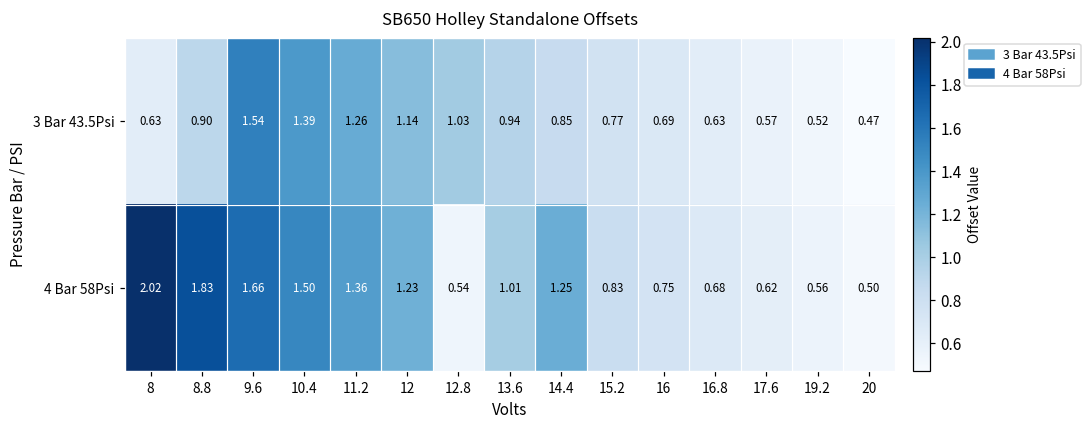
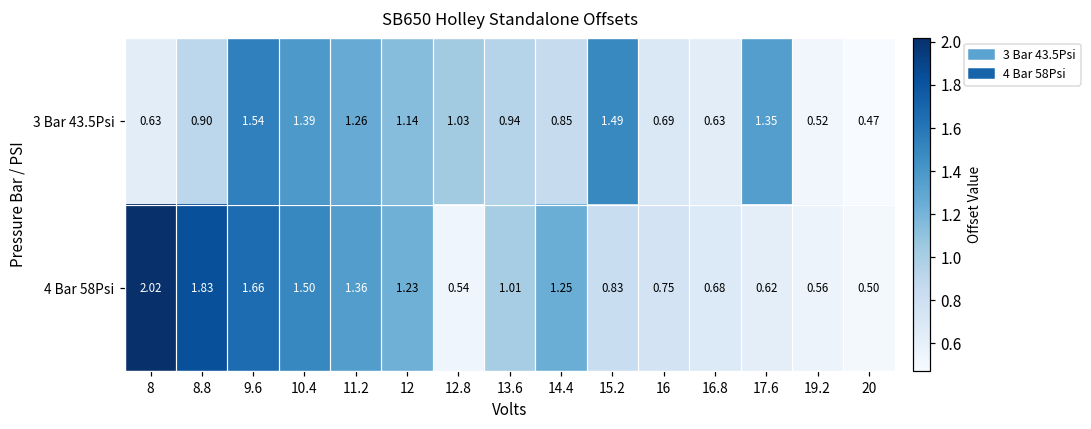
3 Bar 43.5Psi, 15.2: 0.77 -> 1.49
3 Bar 43.5Psi, 17.6: 0.57 -> 1.35
